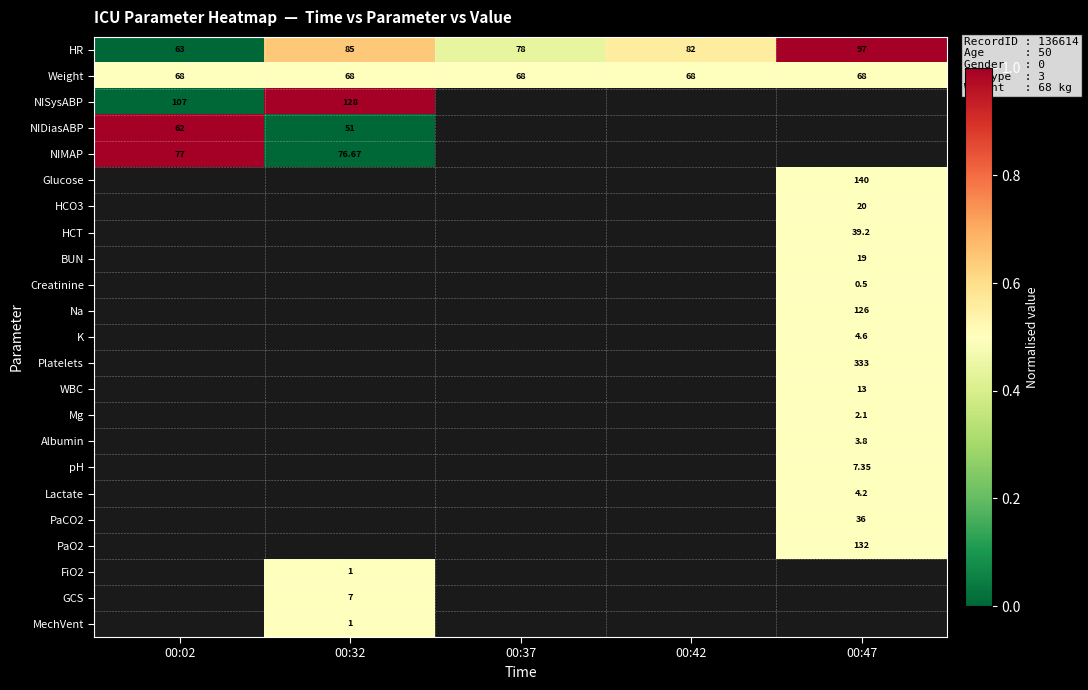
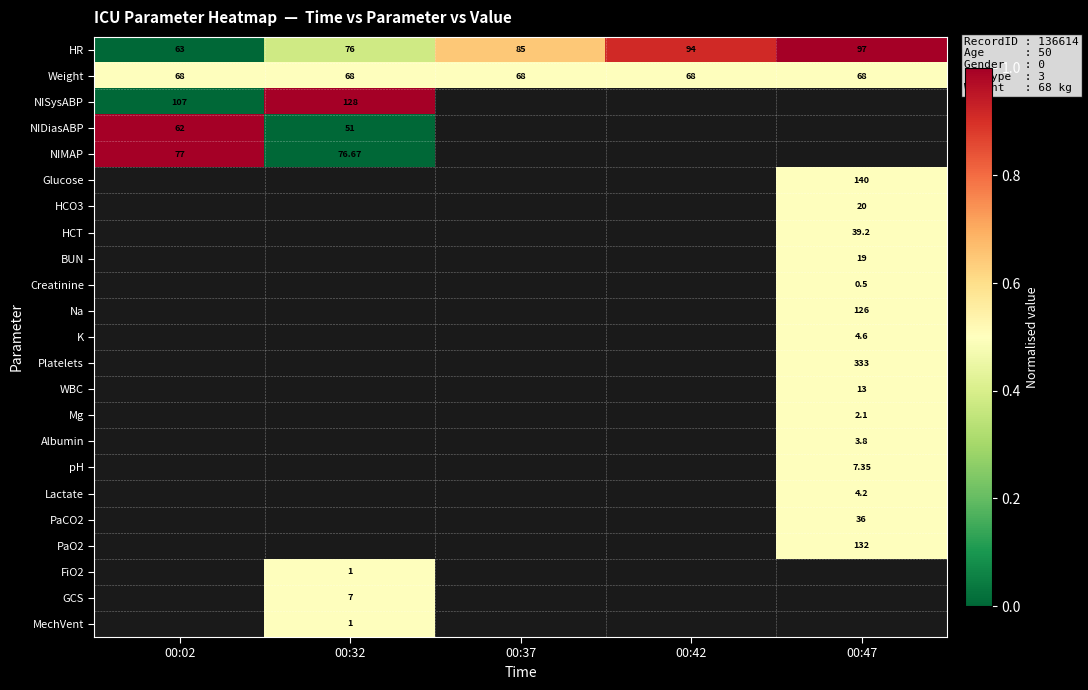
HR, 00:32: 85 -> 76
HR, 00:37: 78 -> 85
HR, 00:42: 82 -> 94
